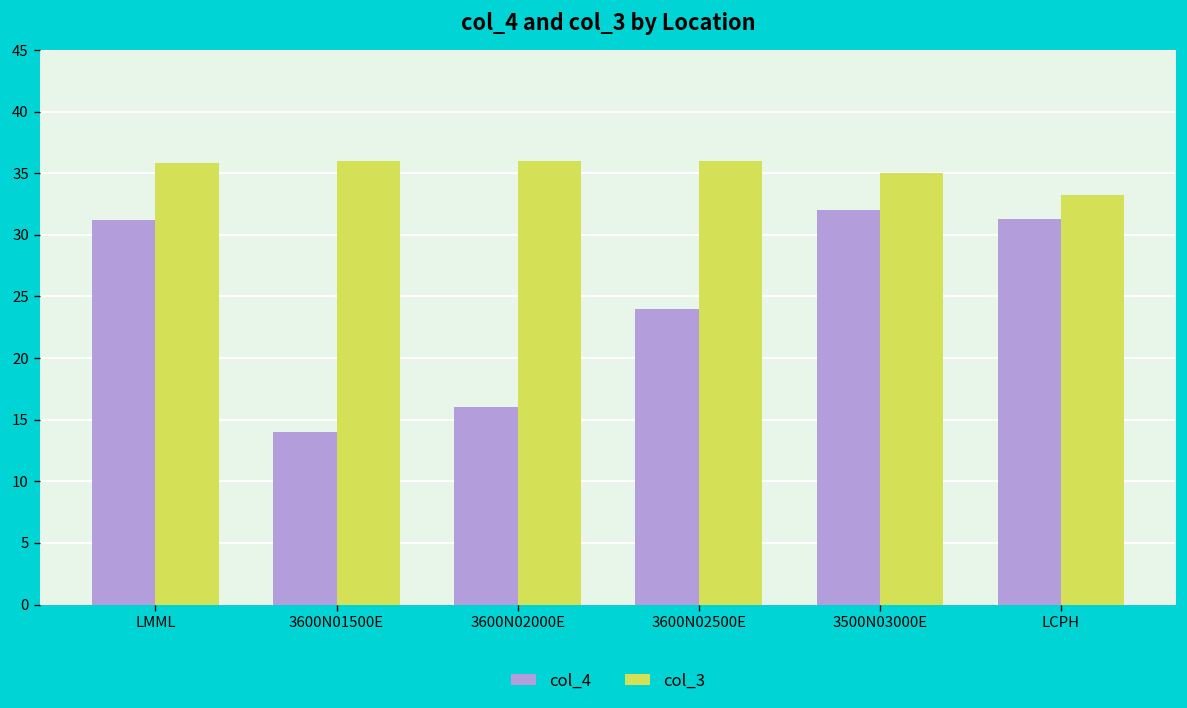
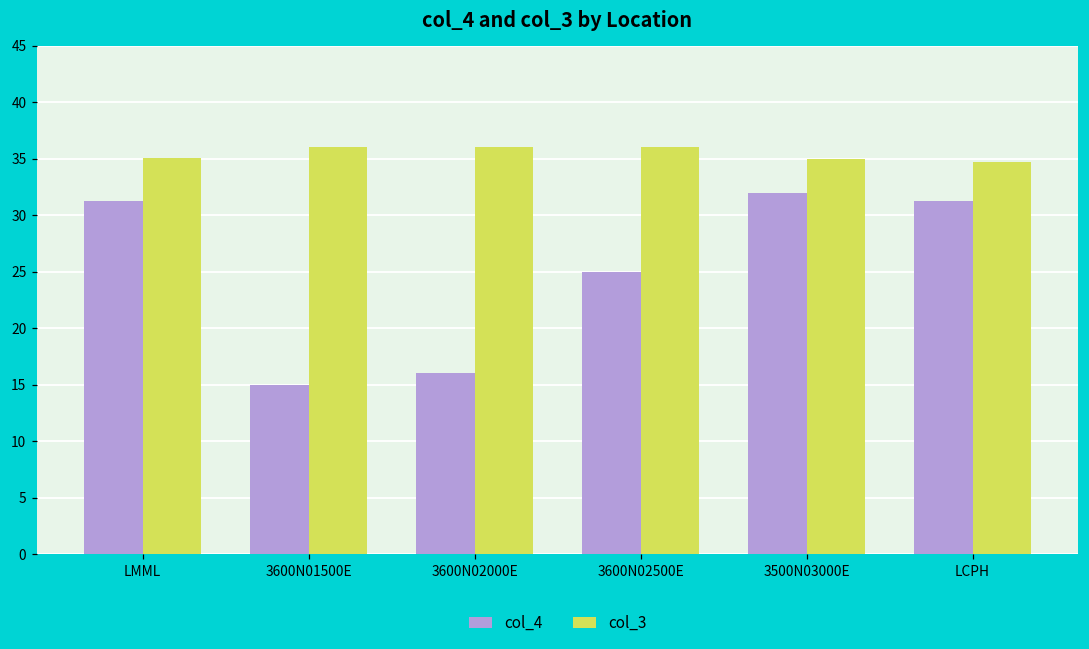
col_3, LMML: 35.8 -> 35.1
col_4, 3600N01500E: 14 -> 15
col_4, 3600N02500E: 24 -> 25
col_3, LCPH: 33.2 -> 34.7
